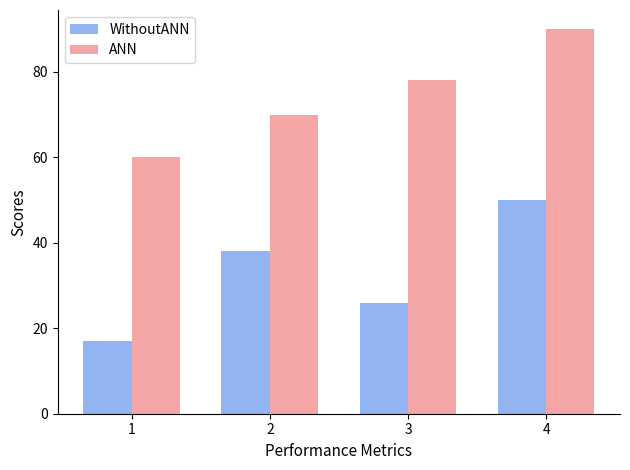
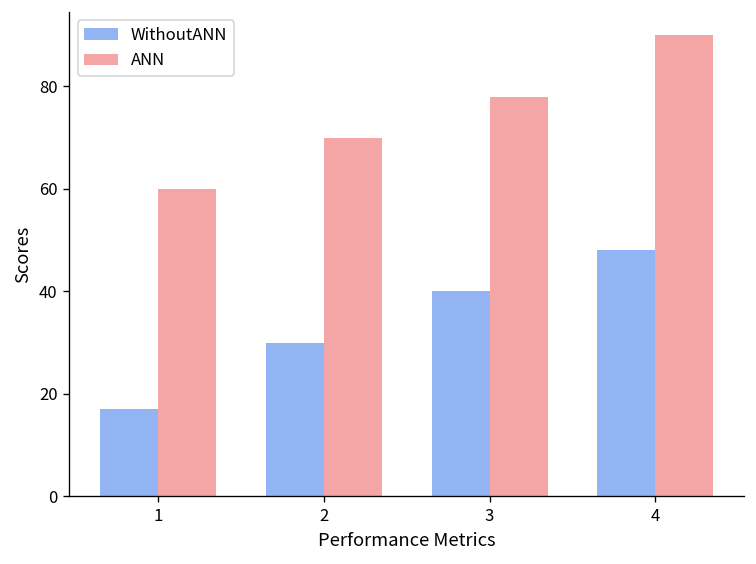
WithoutANN, 2: 38 -> 30
WithoutANN, 3: 26 -> 40
WithoutANN, 4: 50 -> 48
